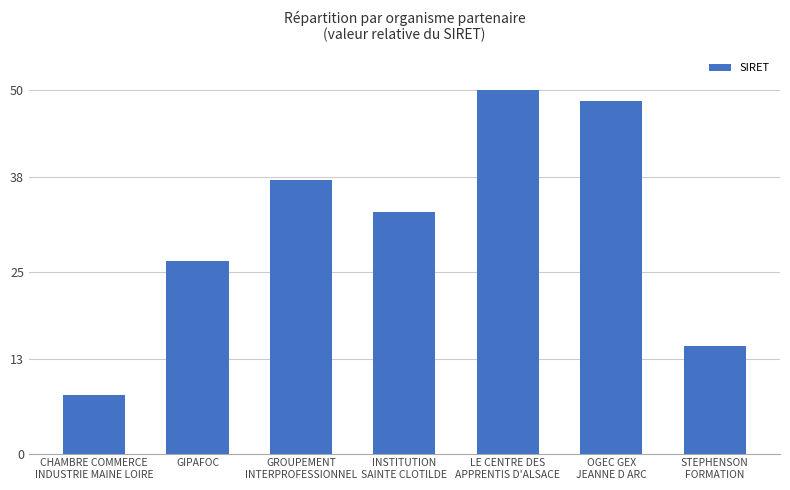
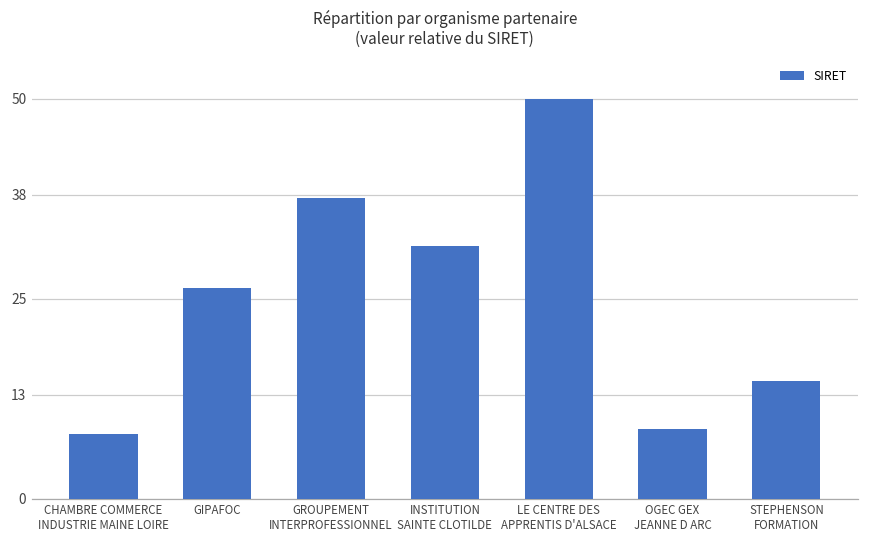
INSTITUTION SAINTE CLOTILDE: 33 -> 32
OGEC GEX JEANNE D ARC: 49 -> 9
